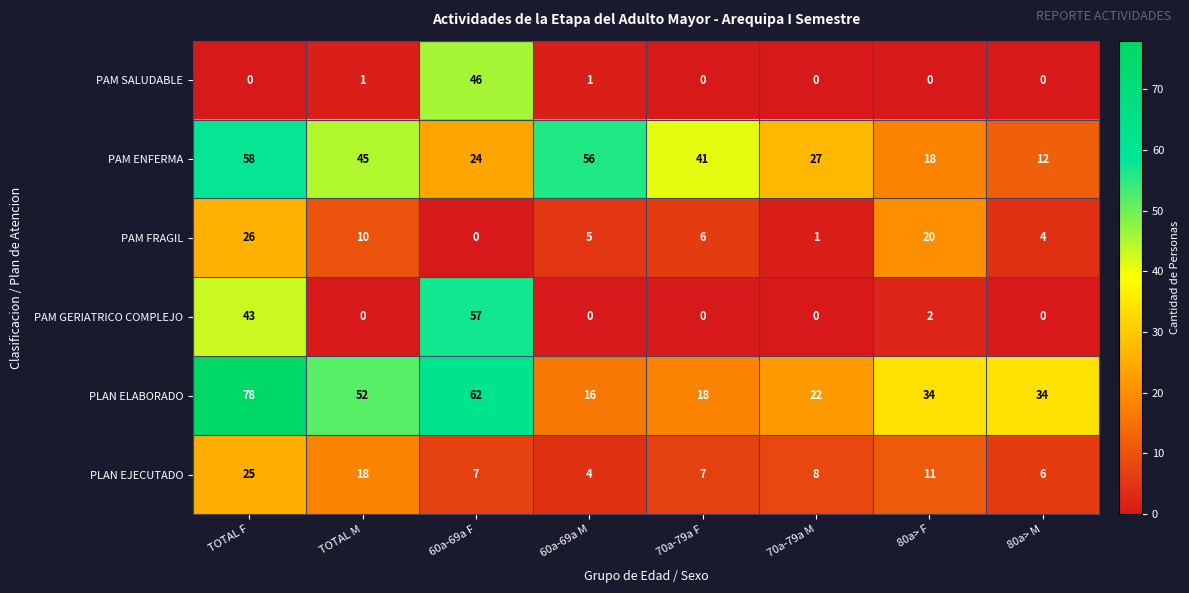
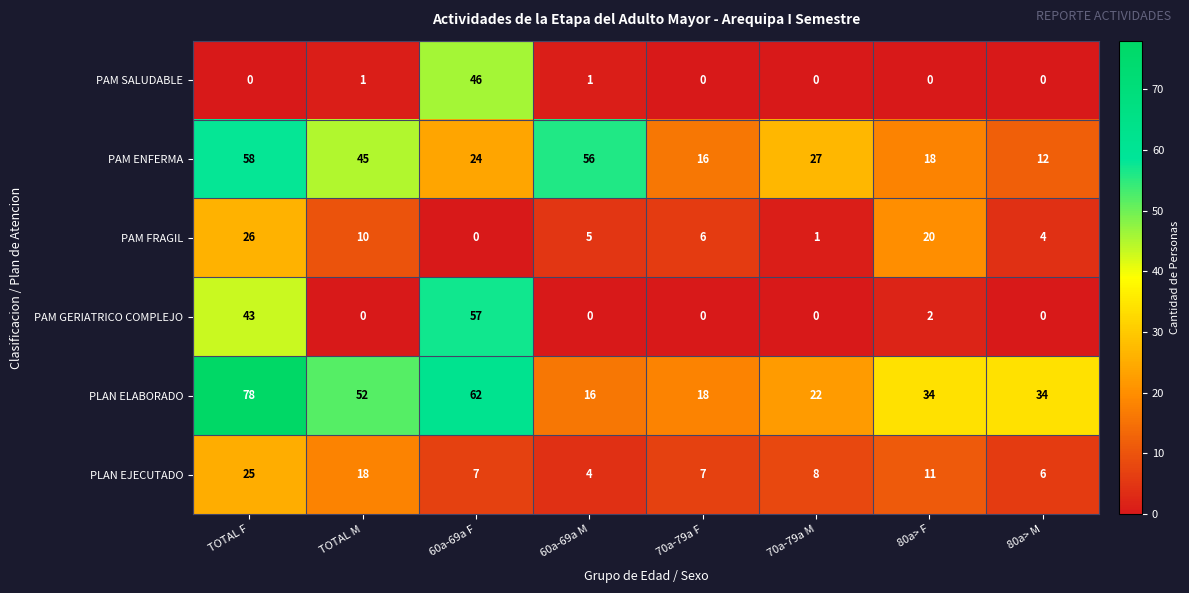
PAM ENFERMA, 70a-79a F: 41 -> 16
